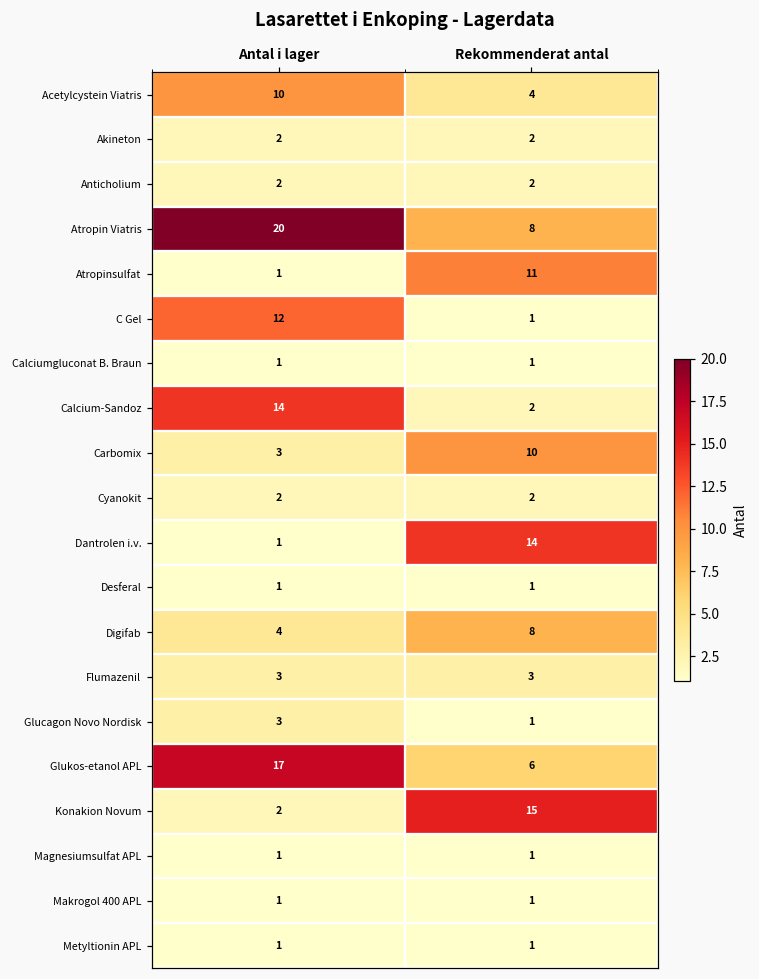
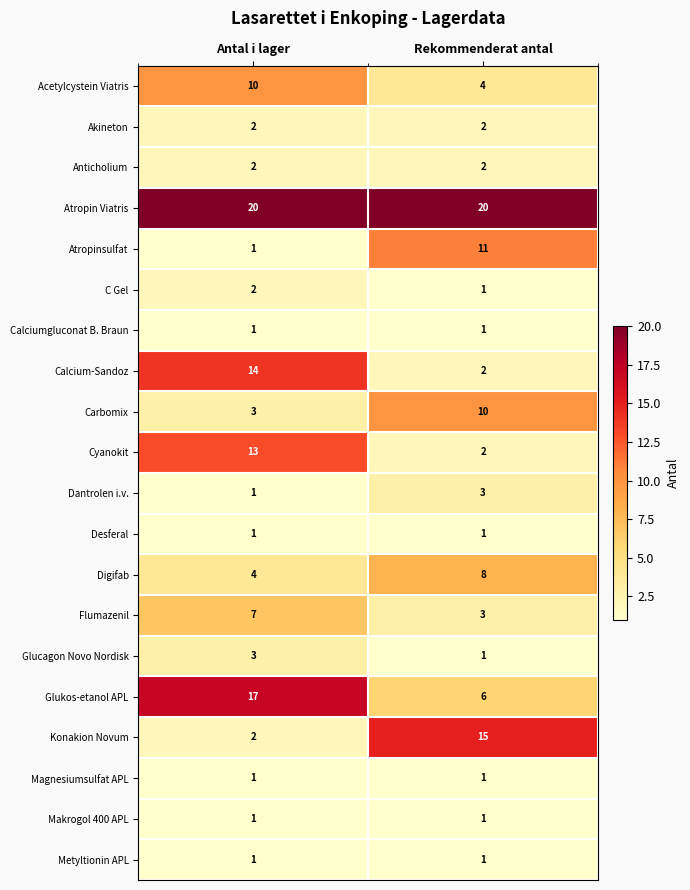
Atropin Viatris, Rekommenderat antal: 8 -> 20
C Gel, Antal i lager: 12 -> 2
Cyanokit, Antal i lager: 2 -> 13
Dantrolen i.v., Rekommenderat antal: 14 -> 3
Flumazenil, Antal i lager: 3 -> 7
